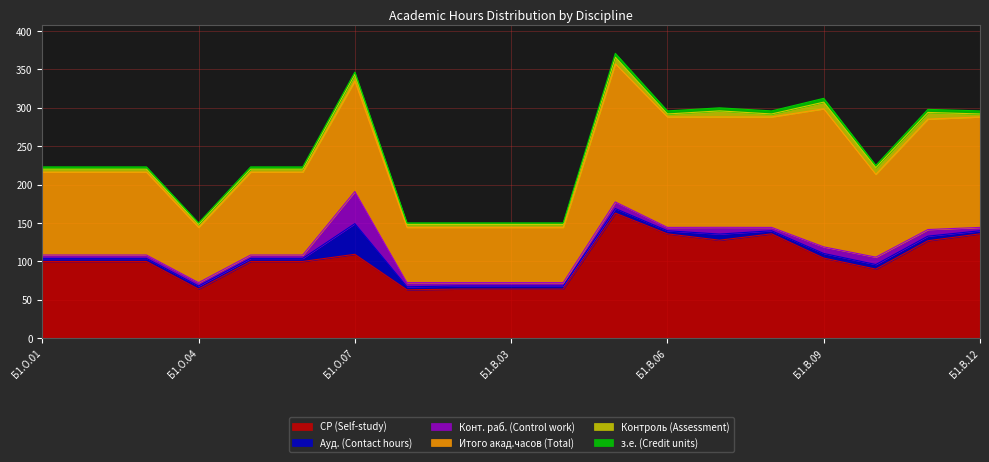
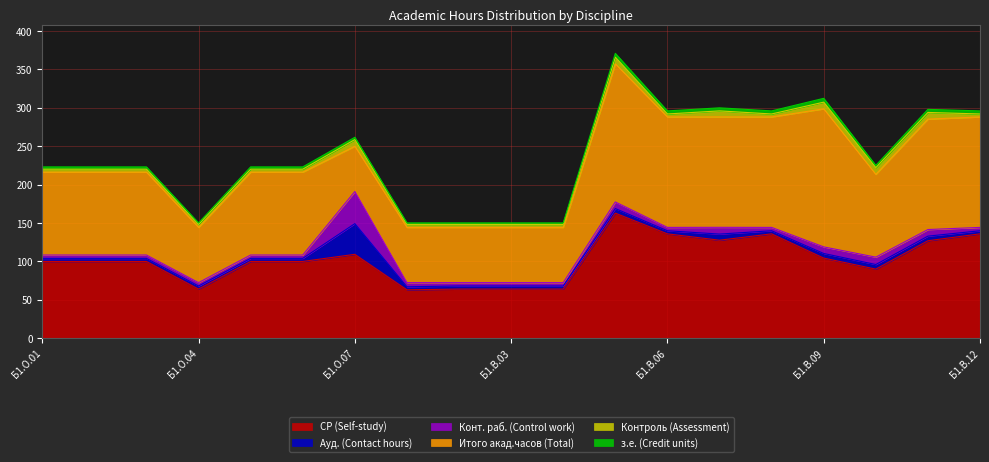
Итого акад.часов (Total), Б1.О.07: 140 -> 60
